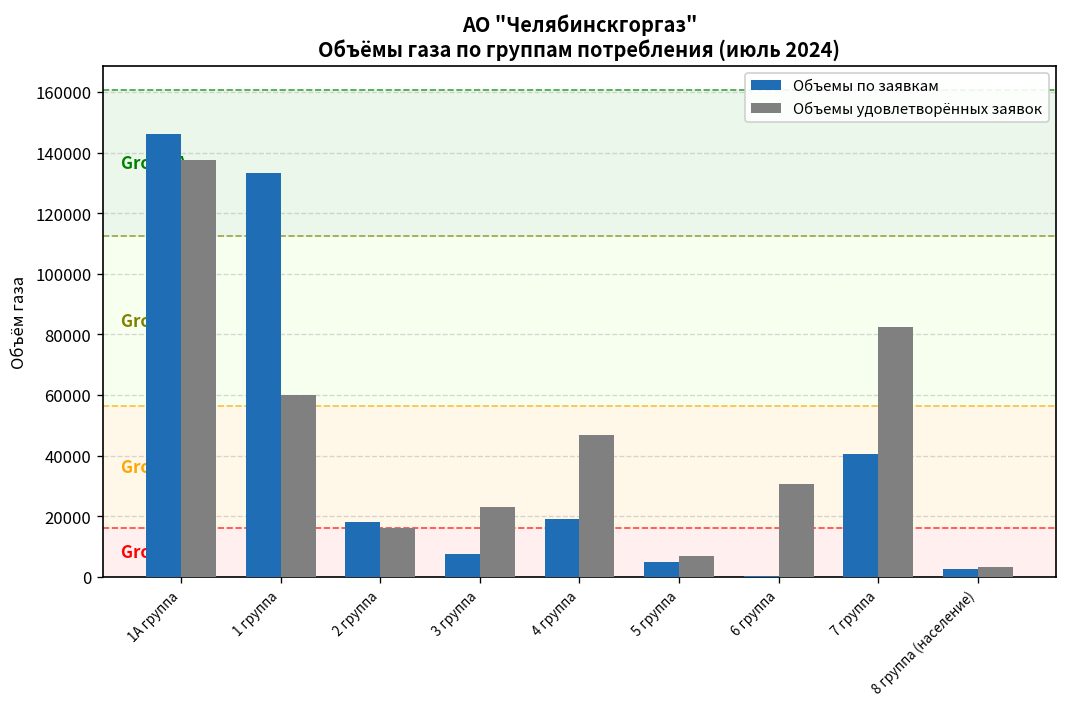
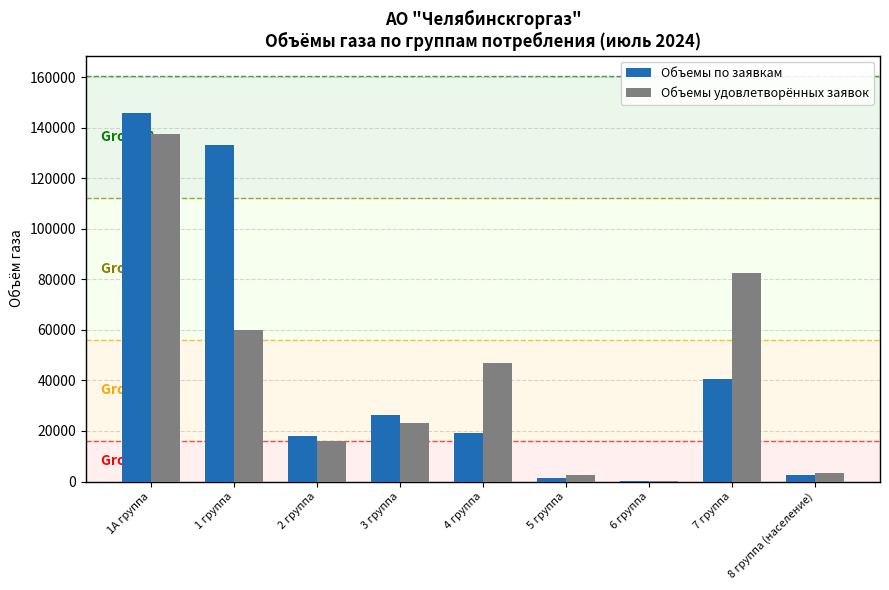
Объемы по заявкам, 3 группа: 7000 -> 26000
Объемы по заявкам, 5 группа: 5000 -> 2000
Объемы удовлетворённых заявок, 5 группа: 7000 -> 3000
Объемы удовлетворённых заявок, 6 группа: 31000 -> 0
